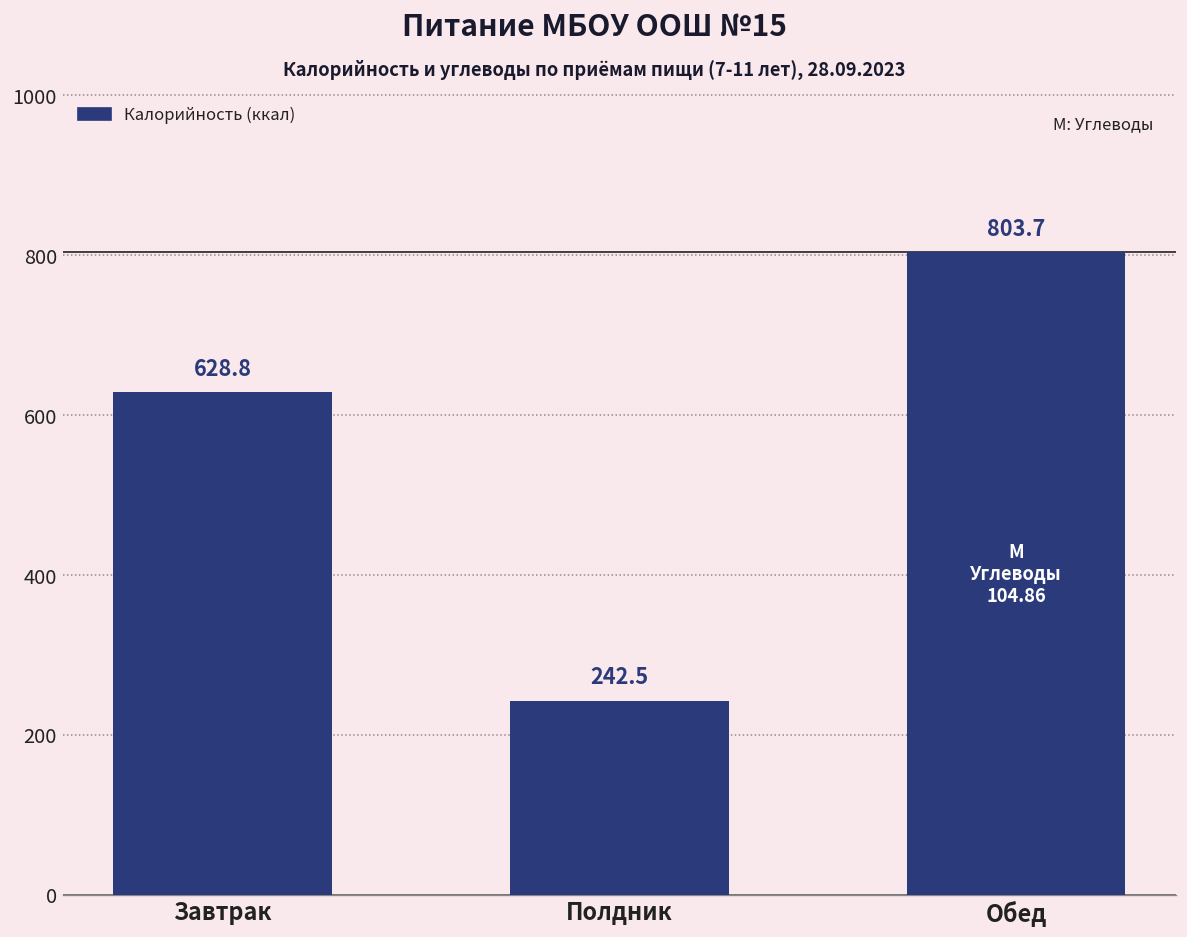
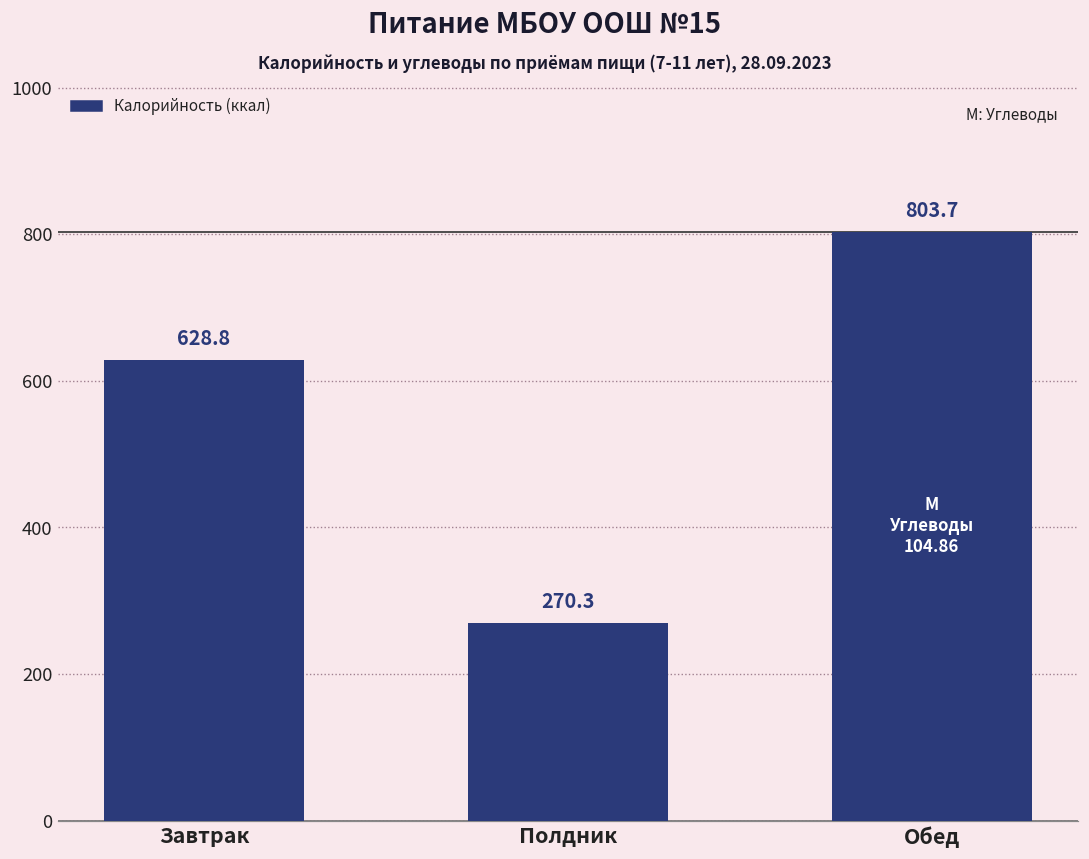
Полдник: 242.5 -> 270.3
